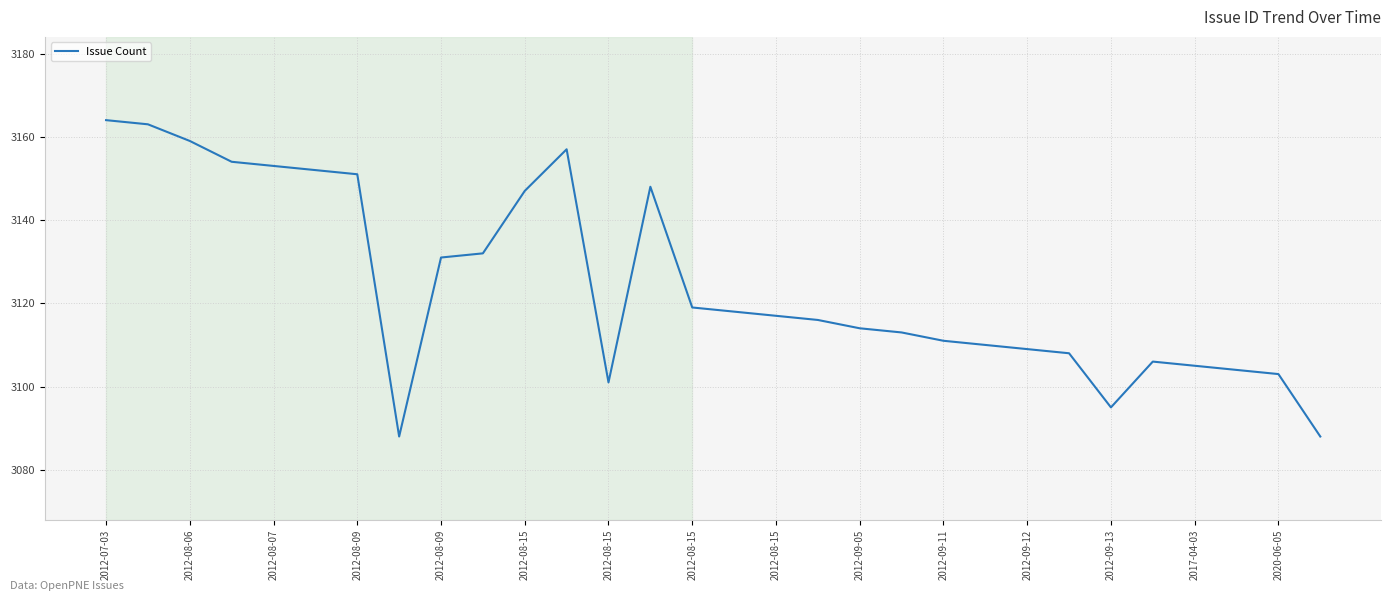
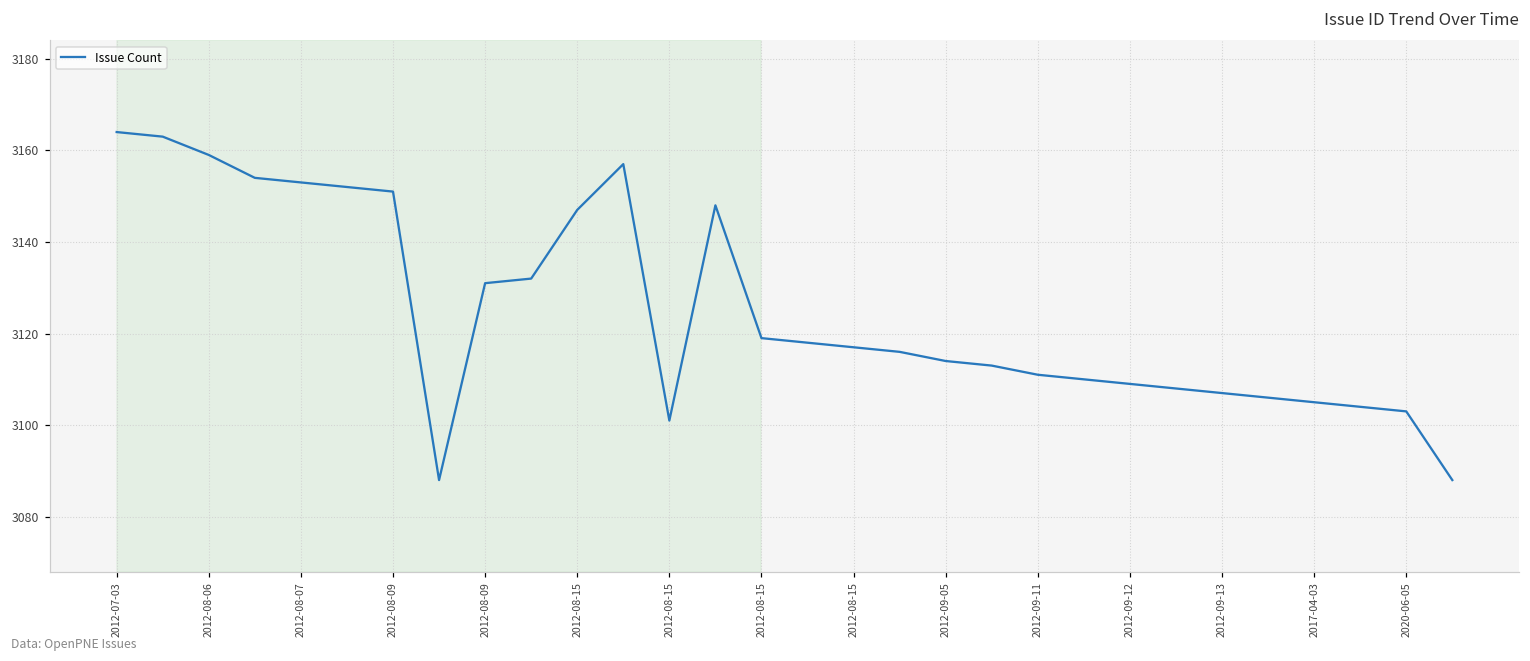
2012-09-13: 3095 -> 3107
